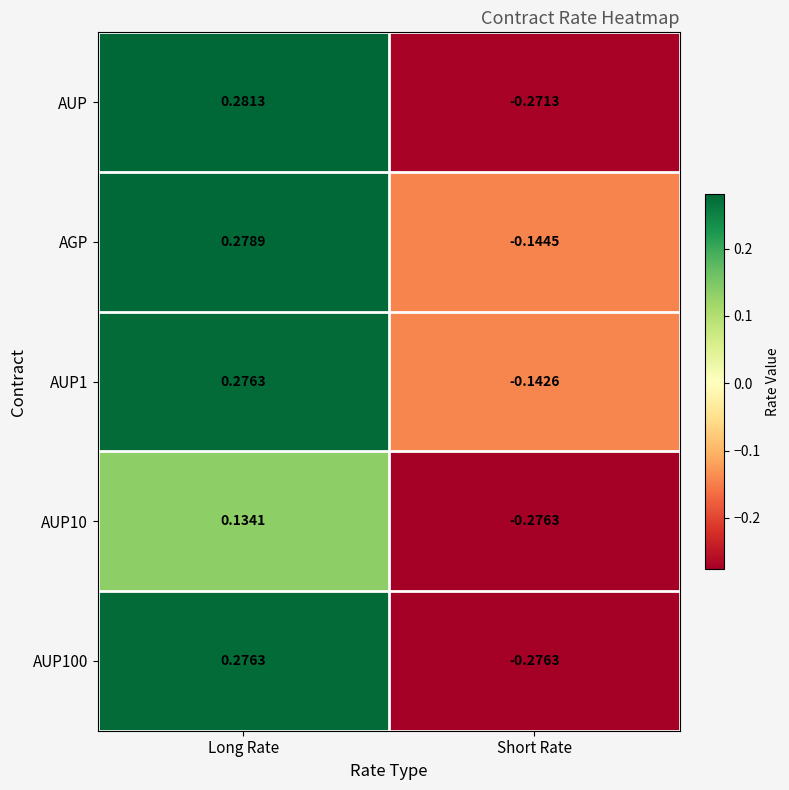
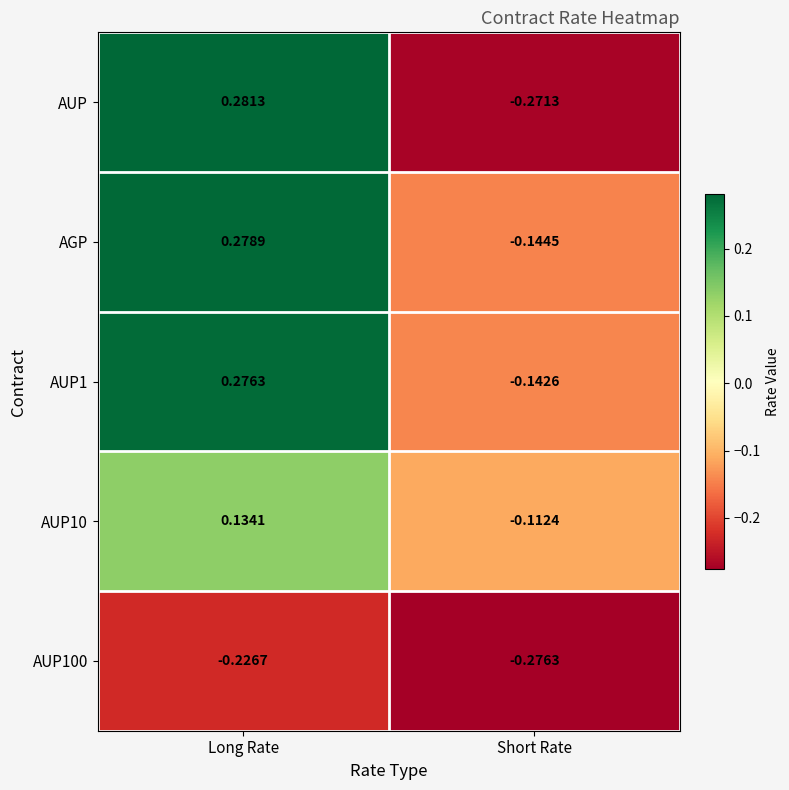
AUP10, Short Rate: -0.2763 -> -0.1124
AUP100, Long Rate: 0.2763 -> -0.2267
